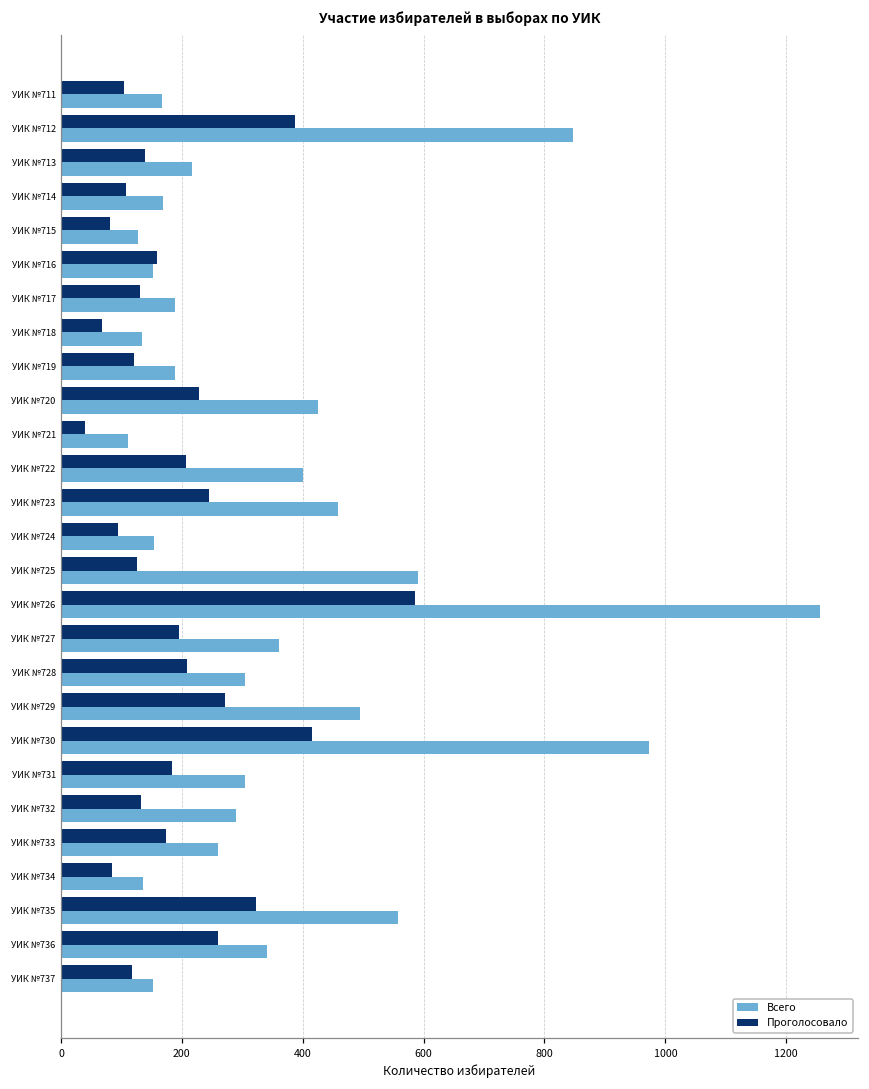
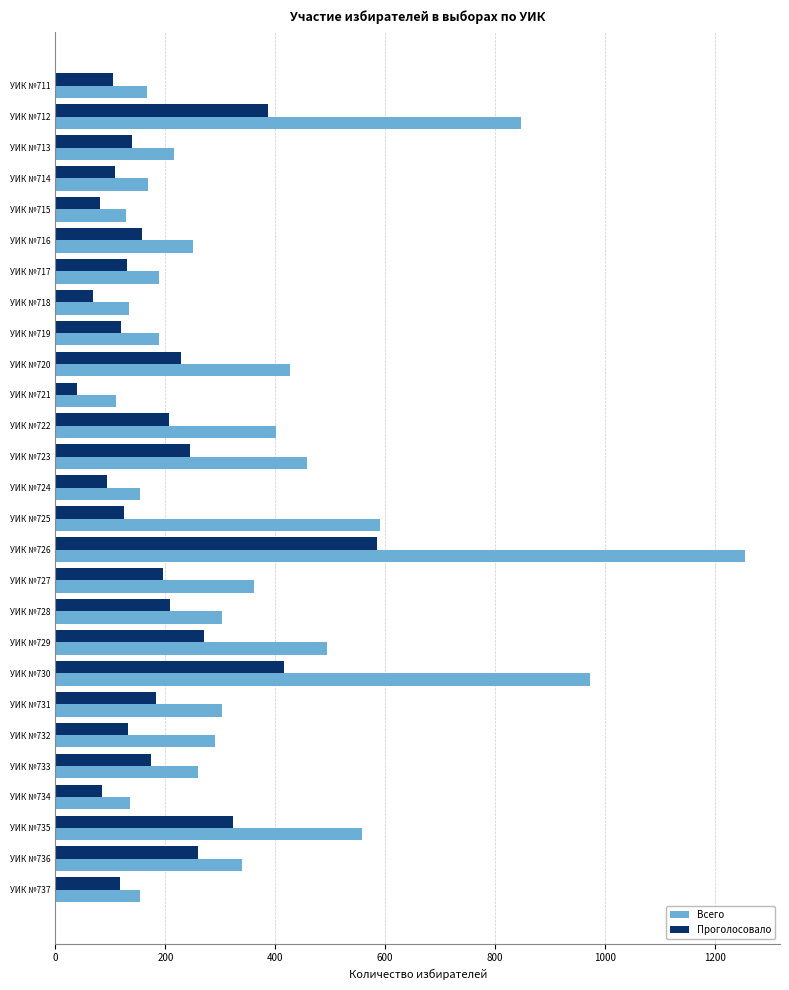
Всего, УИК №716: 150 -> 250
